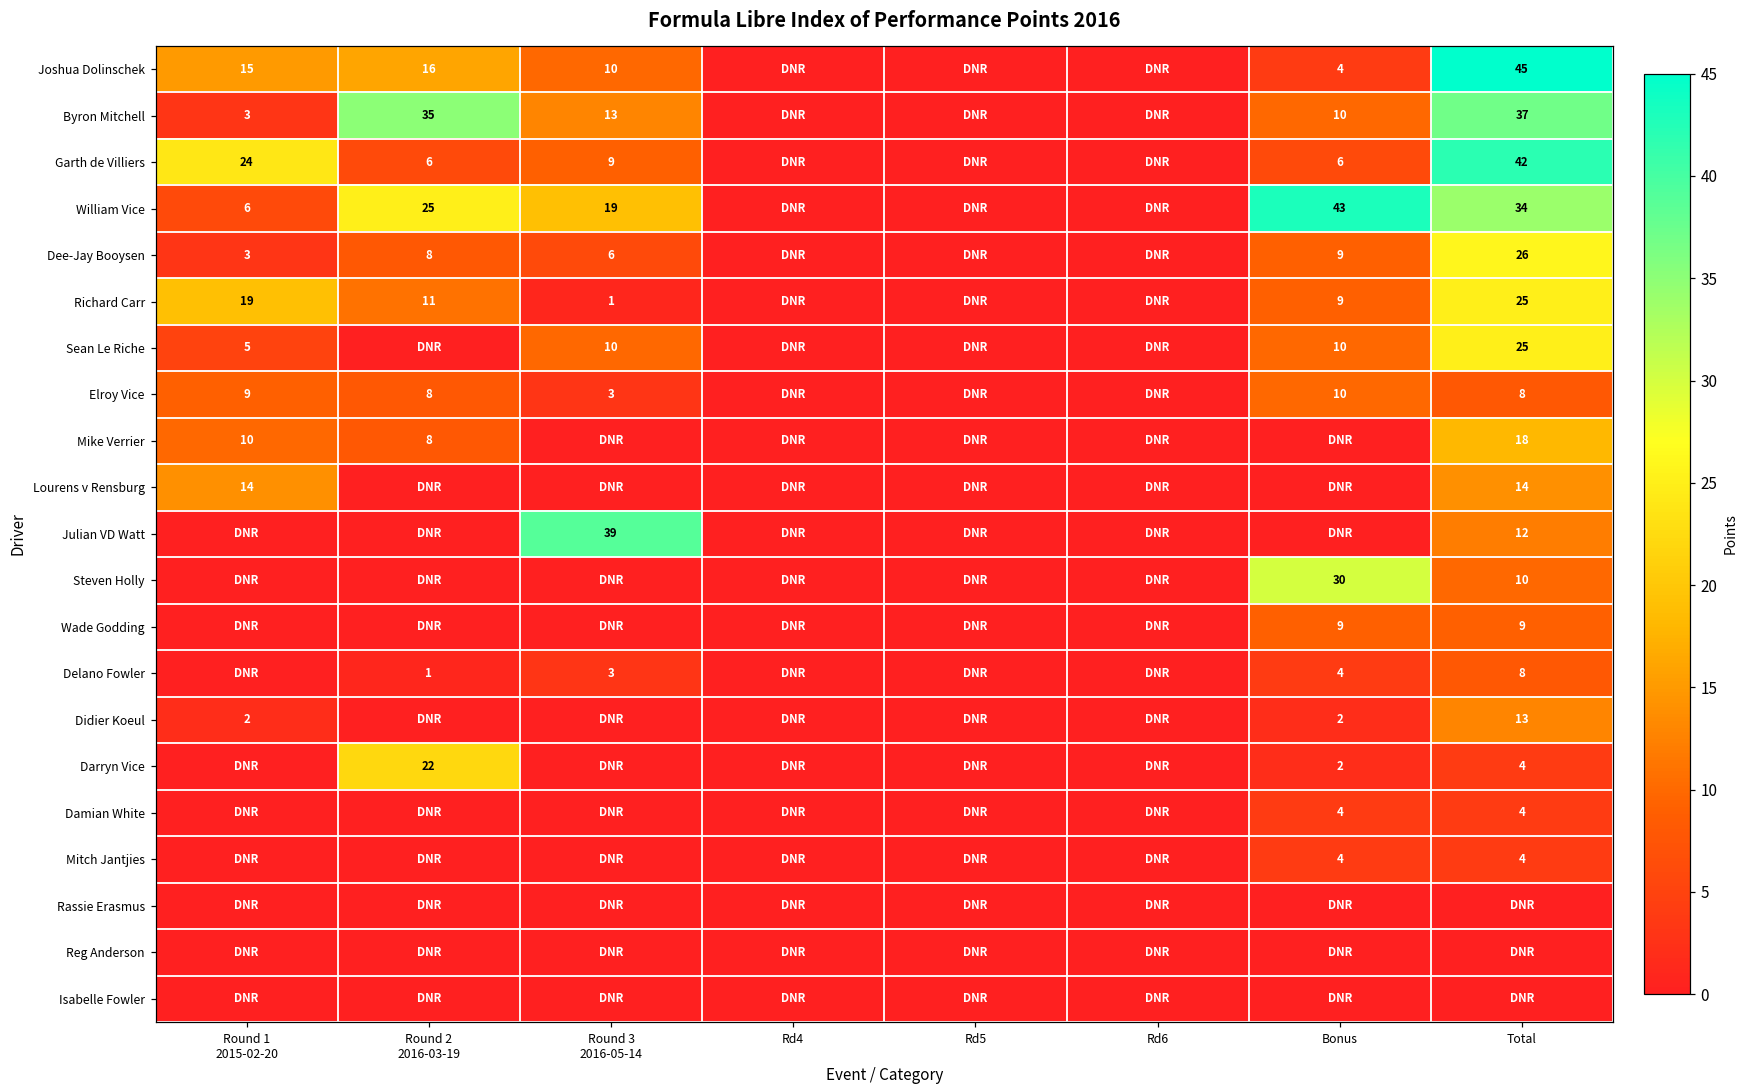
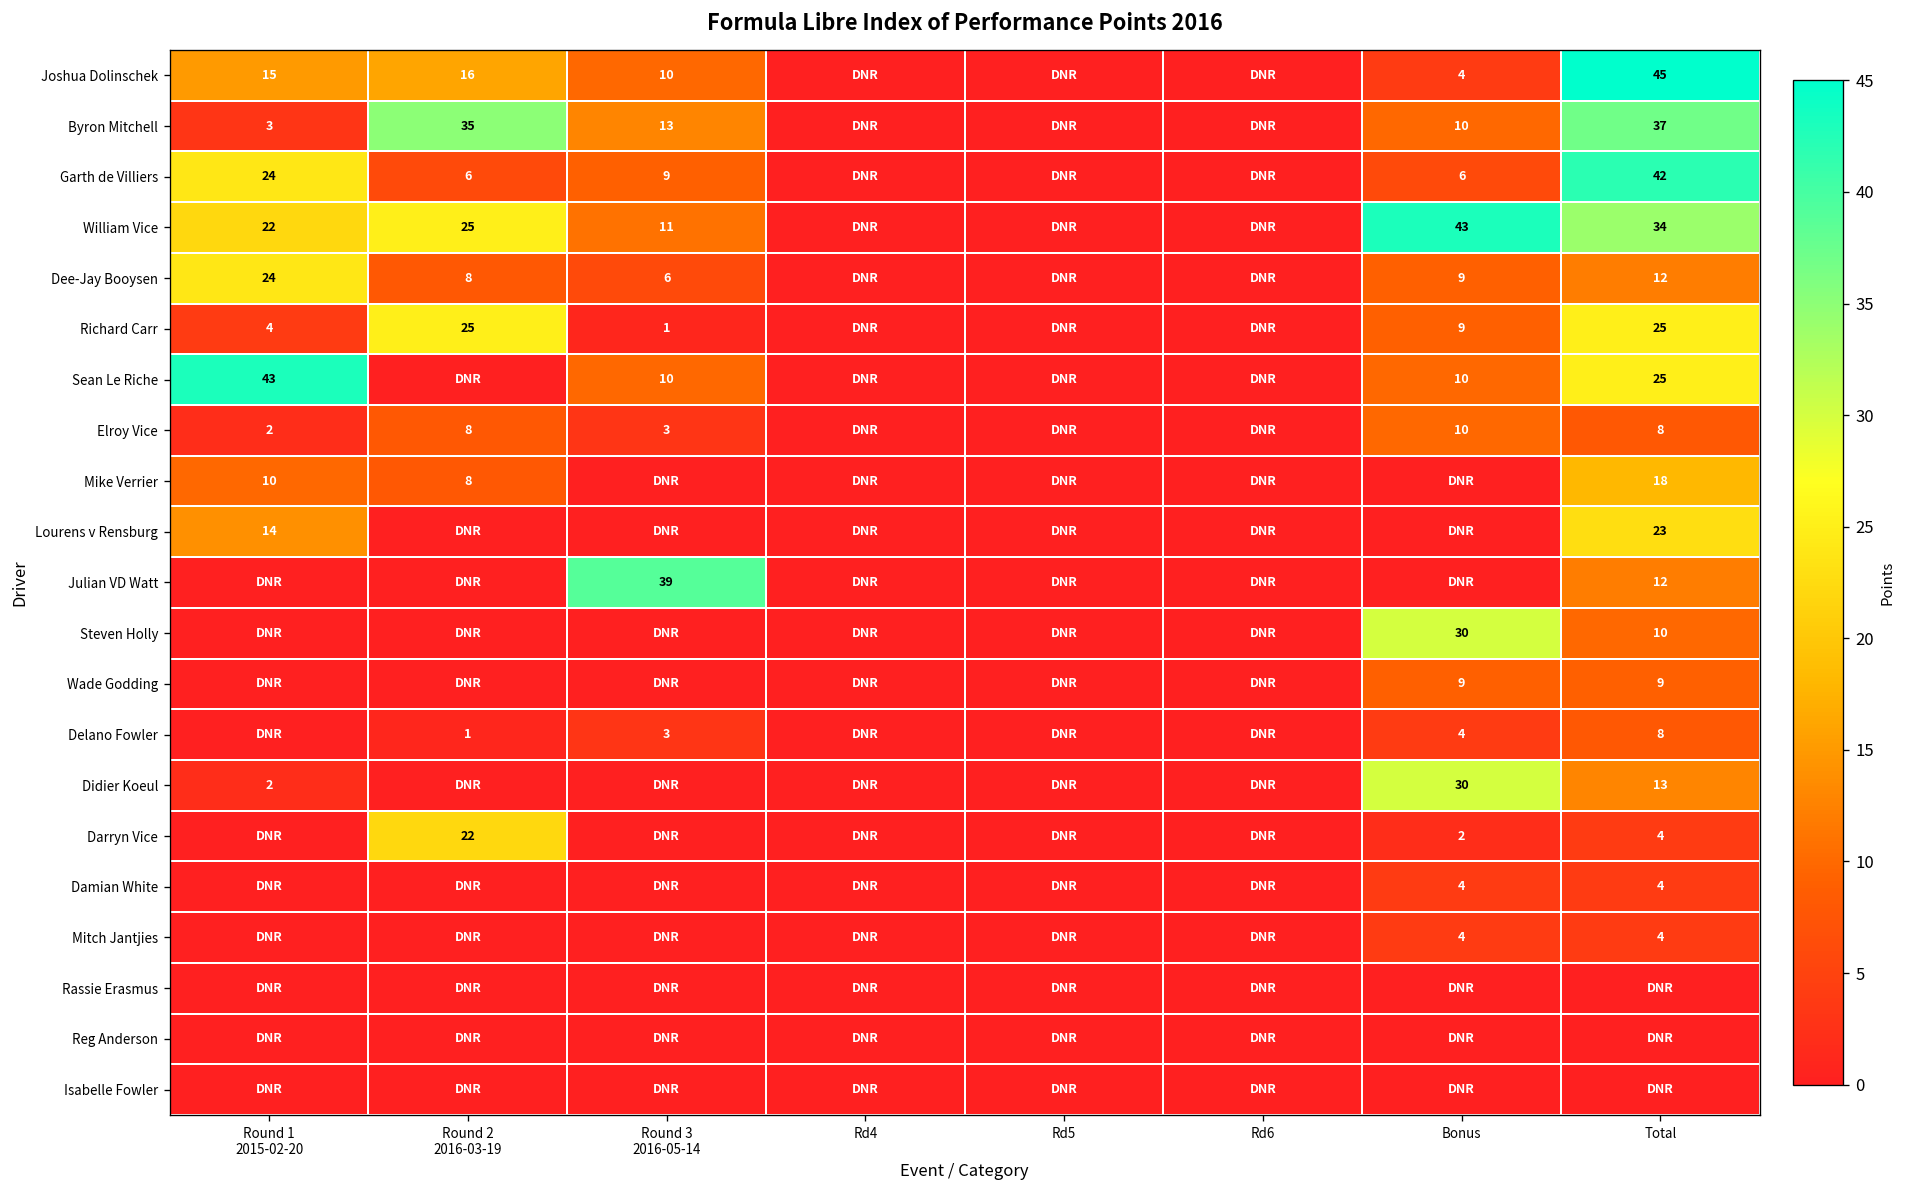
William Vice, Round 1 2015-02-20: 6 -> 22
William Vice, Round 3 2016-05-14: 19 -> 11
Dee-Jay Booysen, Round 1 2015-02-20: 3 -> 24
Dee-Jay Booysen, Total: 26 -> 12
Richard Carr, Round 1 2015-02-20: 19 -> 4
Richard Carr, Round 2 2016-03-19: 11 -> 25
Sean Le Riche, Round 1 2015-02-20: 5 -> 43
Elroy Vice, Round 1 2015-02-20: 9 -> 2
Lourens v Rensburg, Total: 14 -> 23
Didier Koeul, Bonus: 2 -> 30
